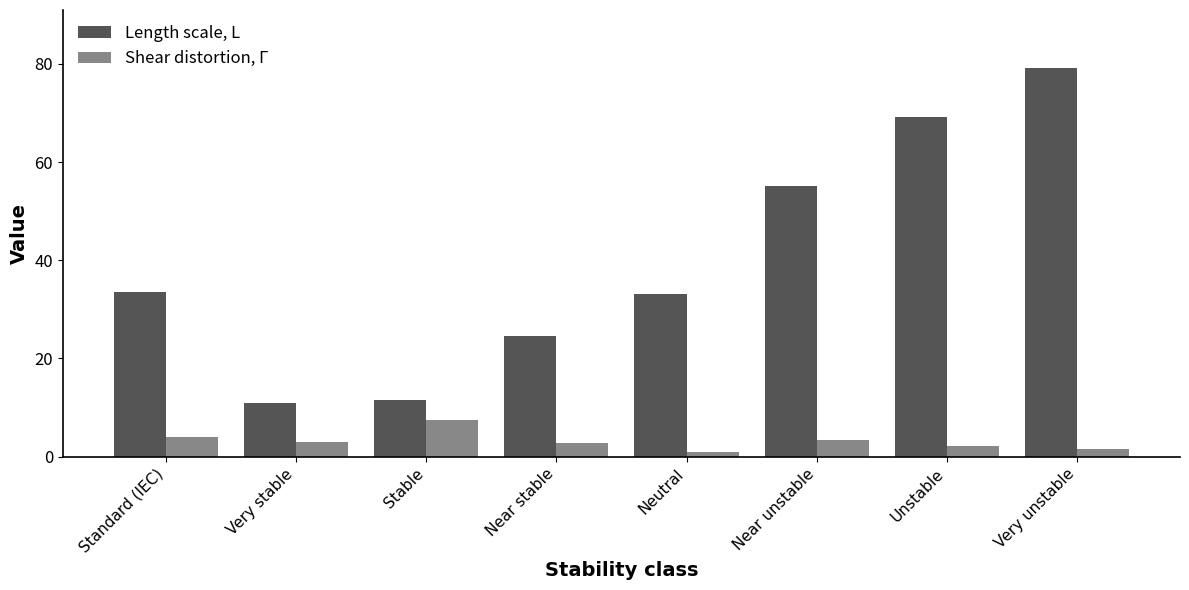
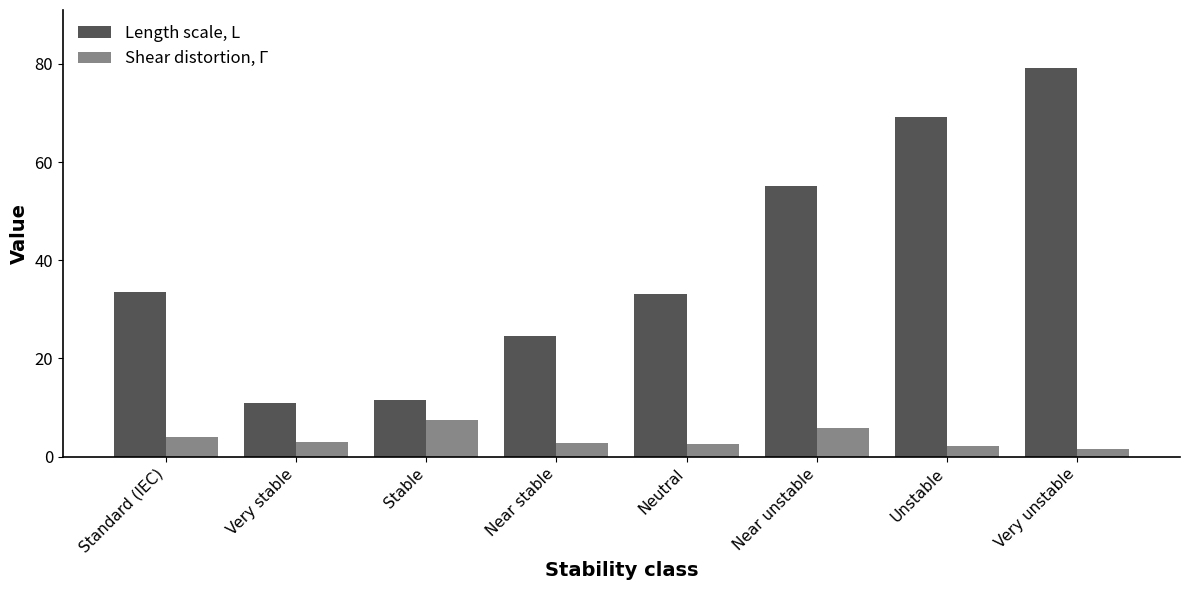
Shear distortion, Γ, Neutral: 1 -> 3
Shear distortion, Γ, Near unstable: 3 -> 6
